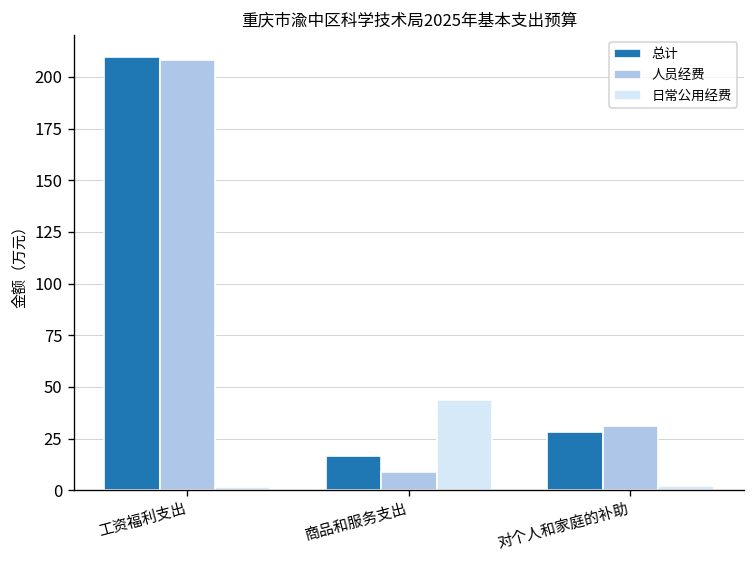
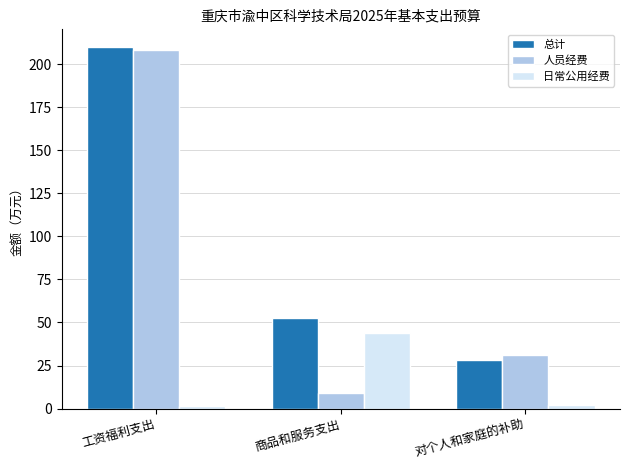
总计, 商品和服务支出: 17 -> 53
